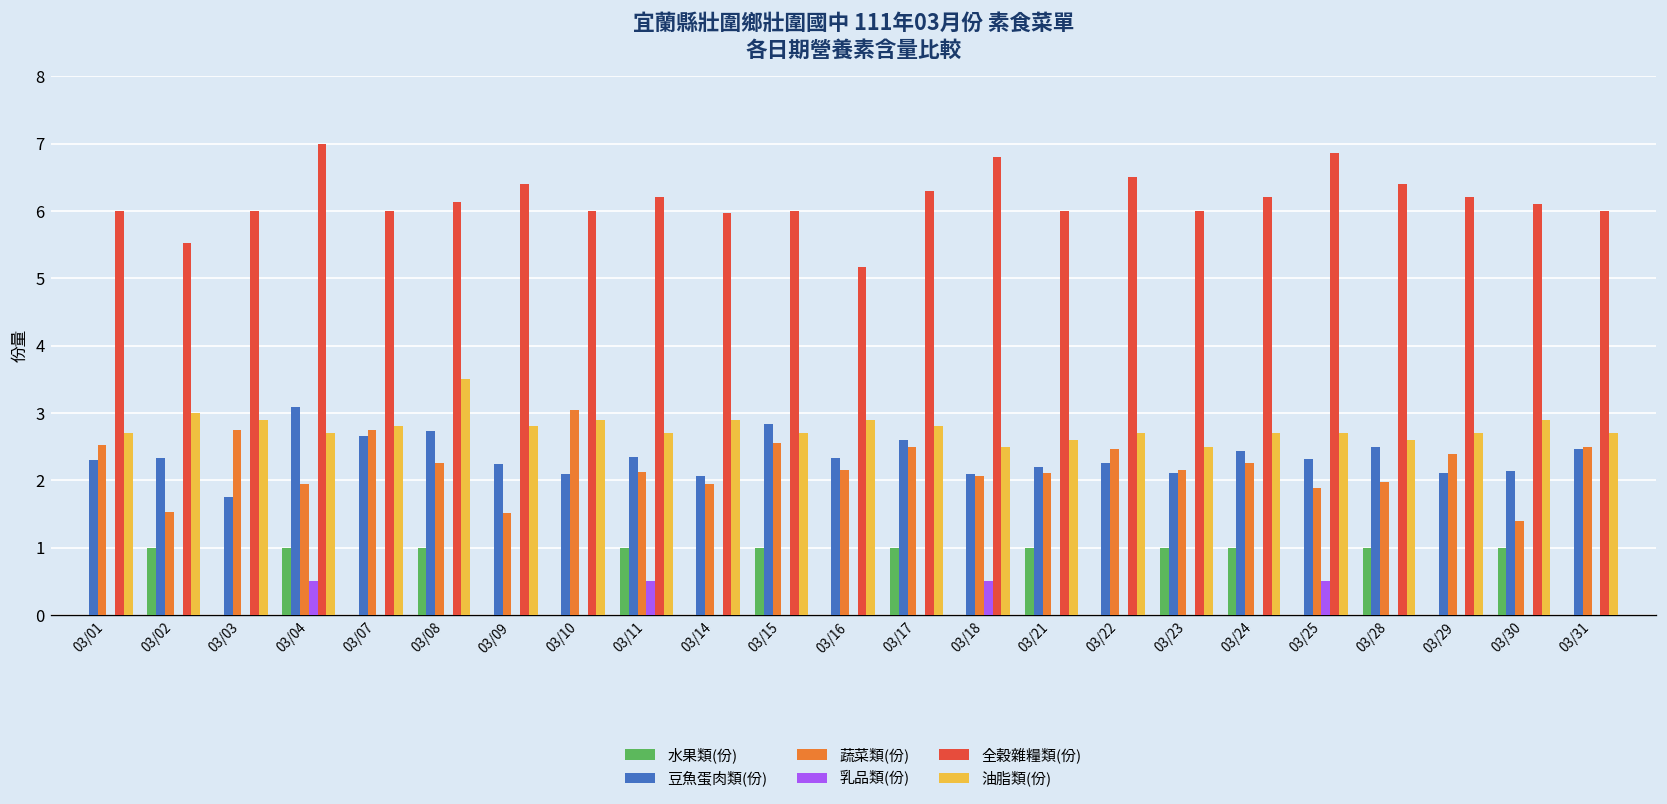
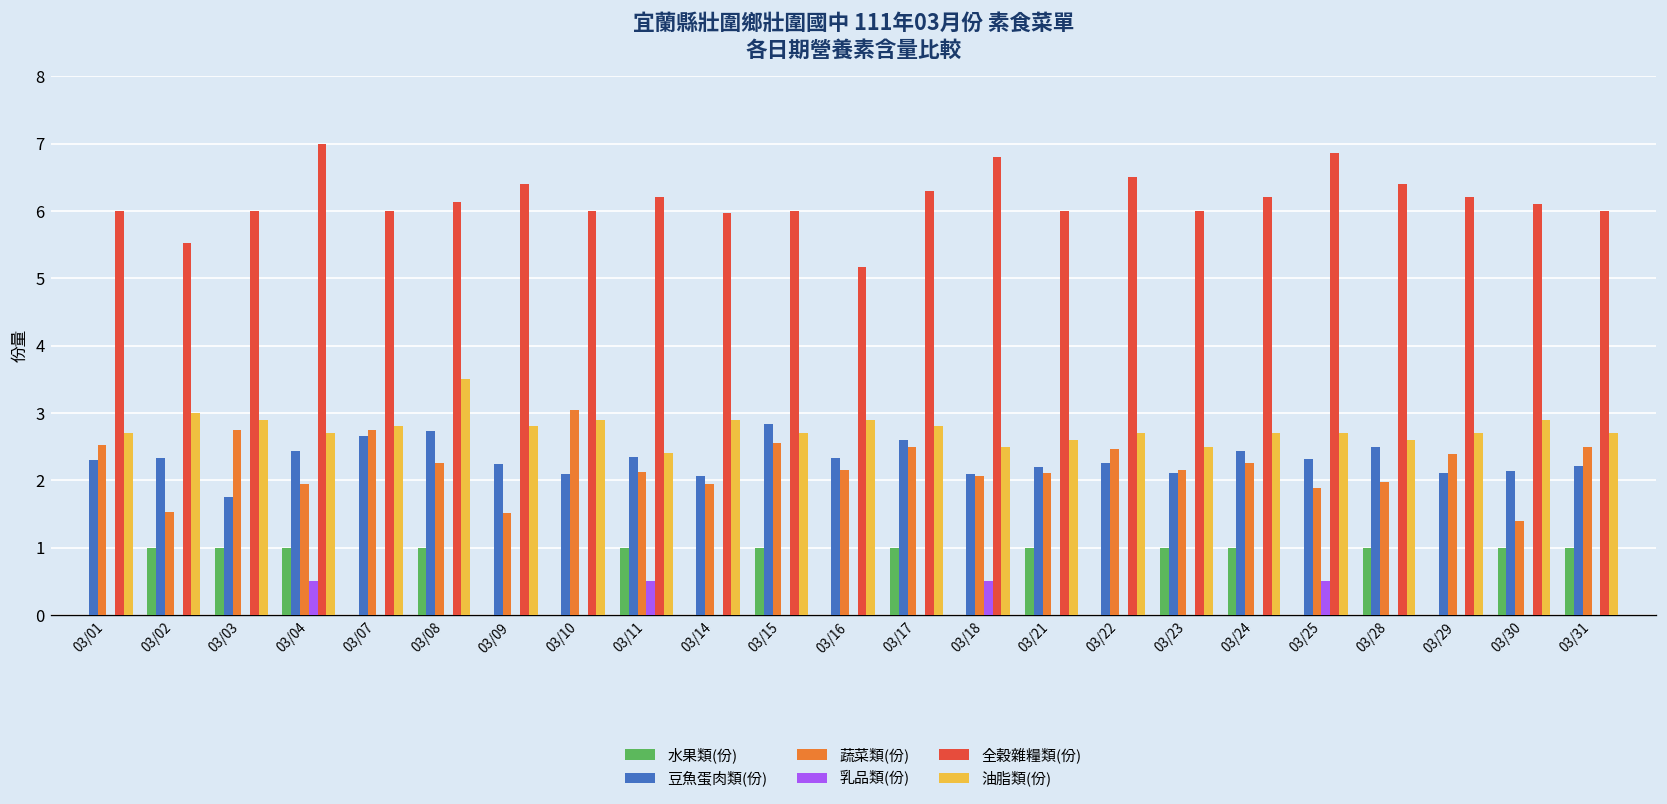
水果類(份), 03/03: 0 -> 1
豆魚蛋肉類(份), 03/04: 3.1 -> 2.4
油脂類(份), 03/11: 2.7 -> 2.4
水果類(份), 03/31: 0 -> 1
豆魚蛋肉類(份), 03/31: 2.5 -> 2.2
